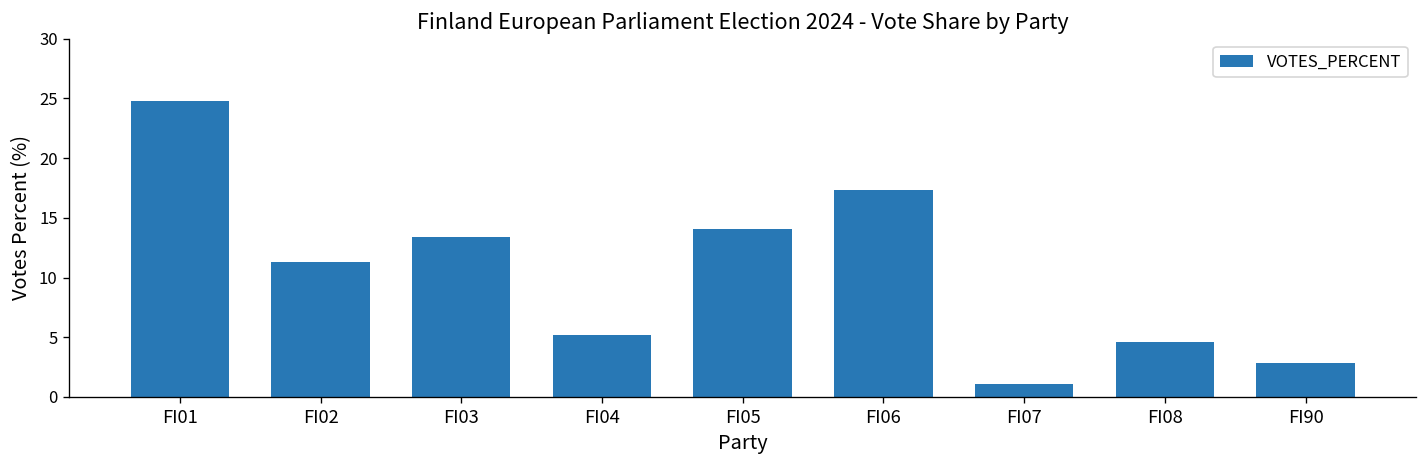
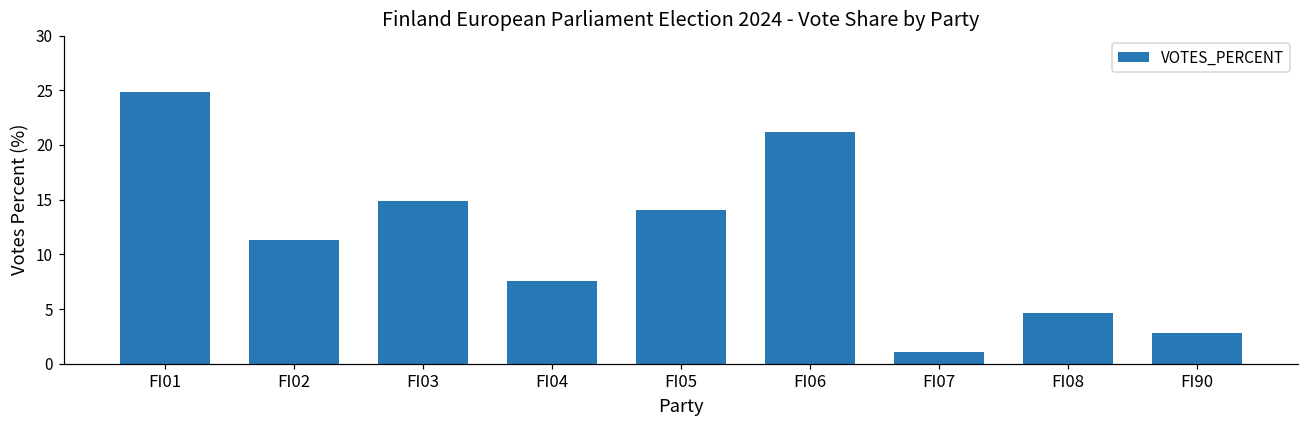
FI03: 13 -> 15
FI04: 5 -> 8
FI06: 17 -> 21
